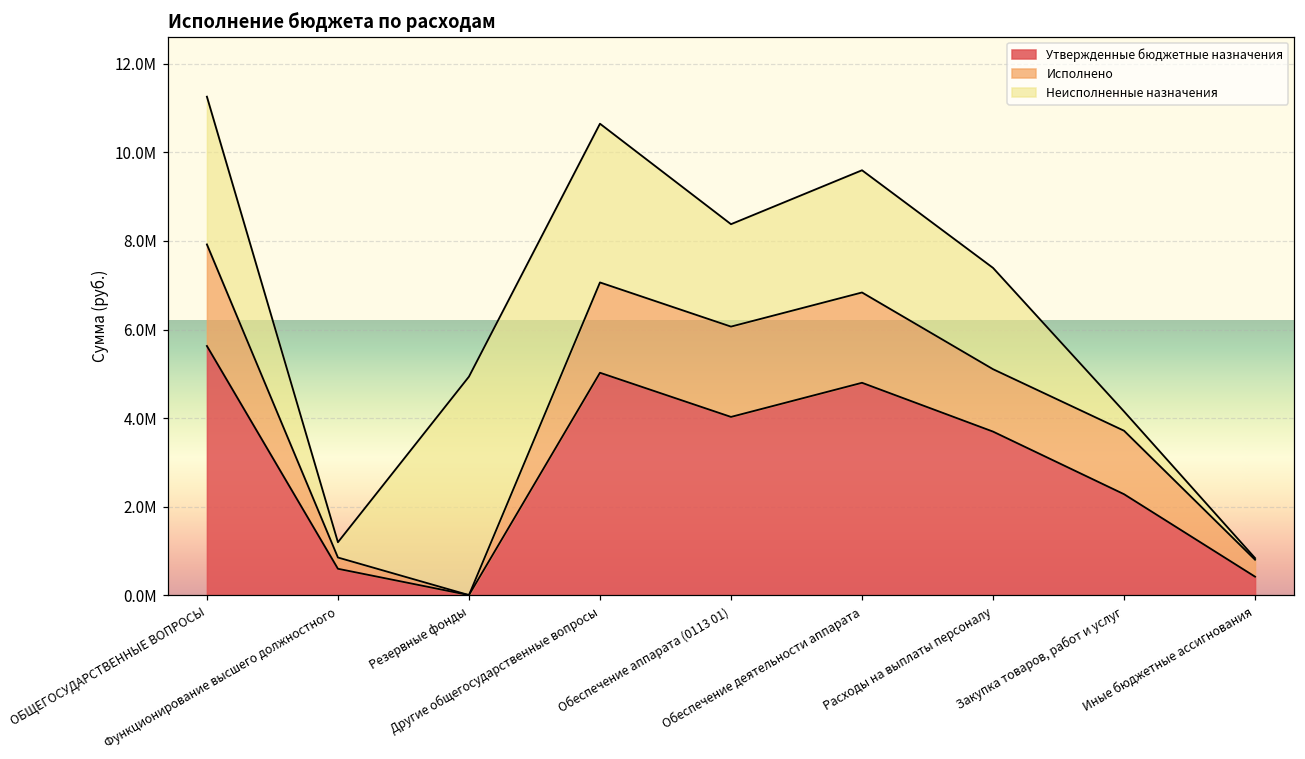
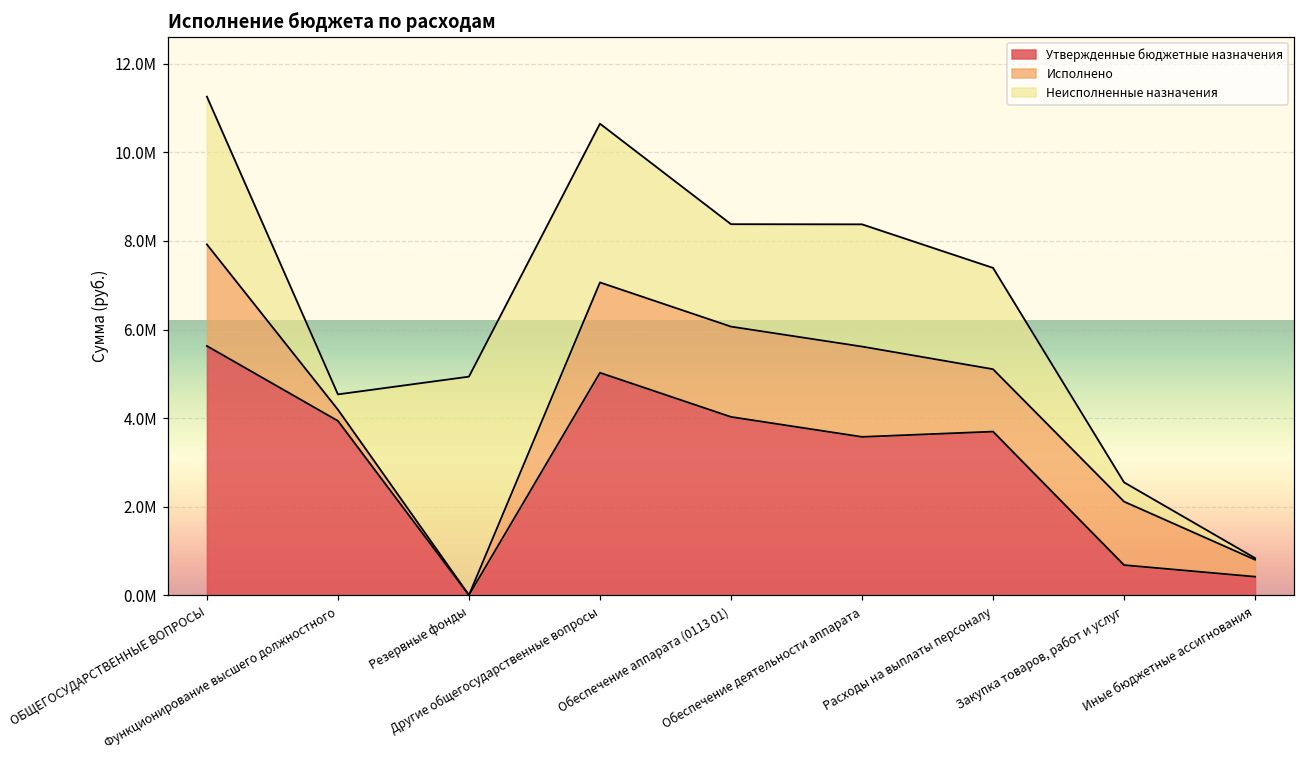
Утвержденные бюджетные назначения, Функционирование высшего должностного: 600000 -> 3900000
Утвержденные бюджетные назначения, Обеспечение деятельности аппарата: 4800000 -> 3600000
Утвержденные бюджетные назначения, Закупка товаров, работ и услуг: 2300000 -> 700000
